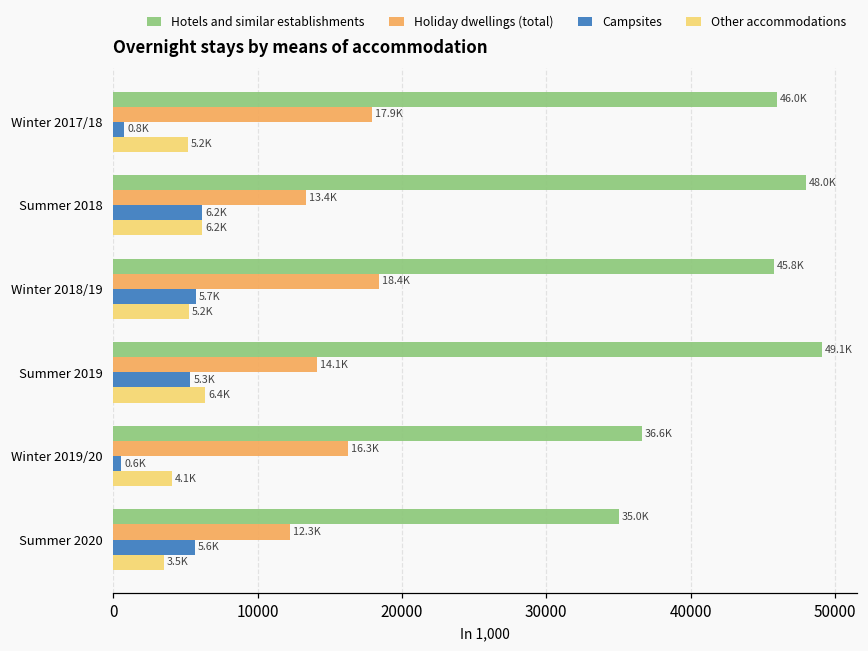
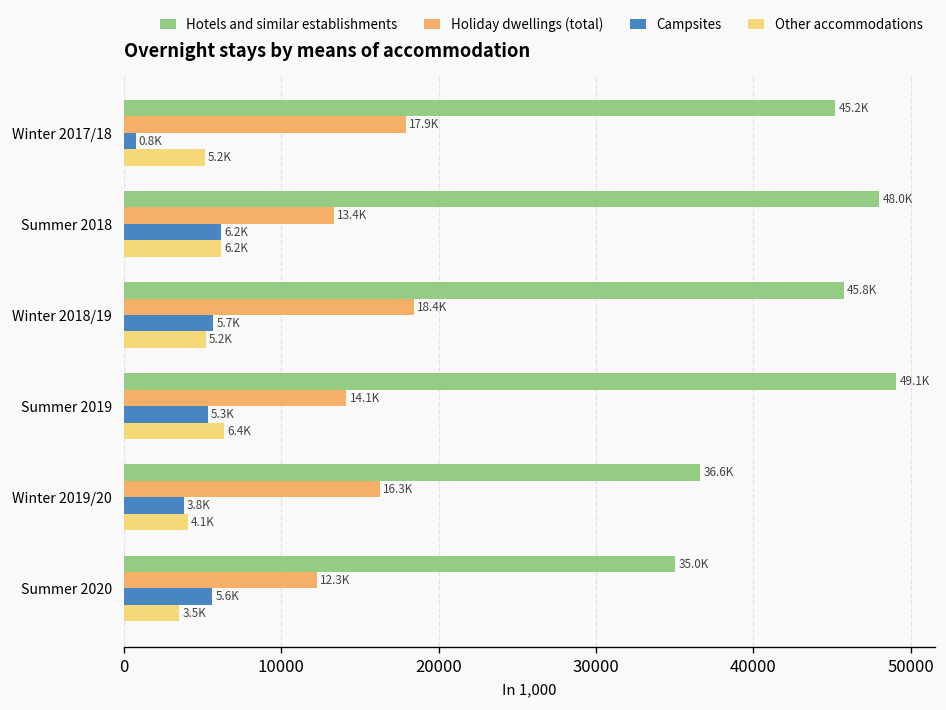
Hotels and similar establishments, Winter 2017/18: 46.0K -> 45.2K
Campsites, Winter 2019/20: 0.6K -> 3.8K
